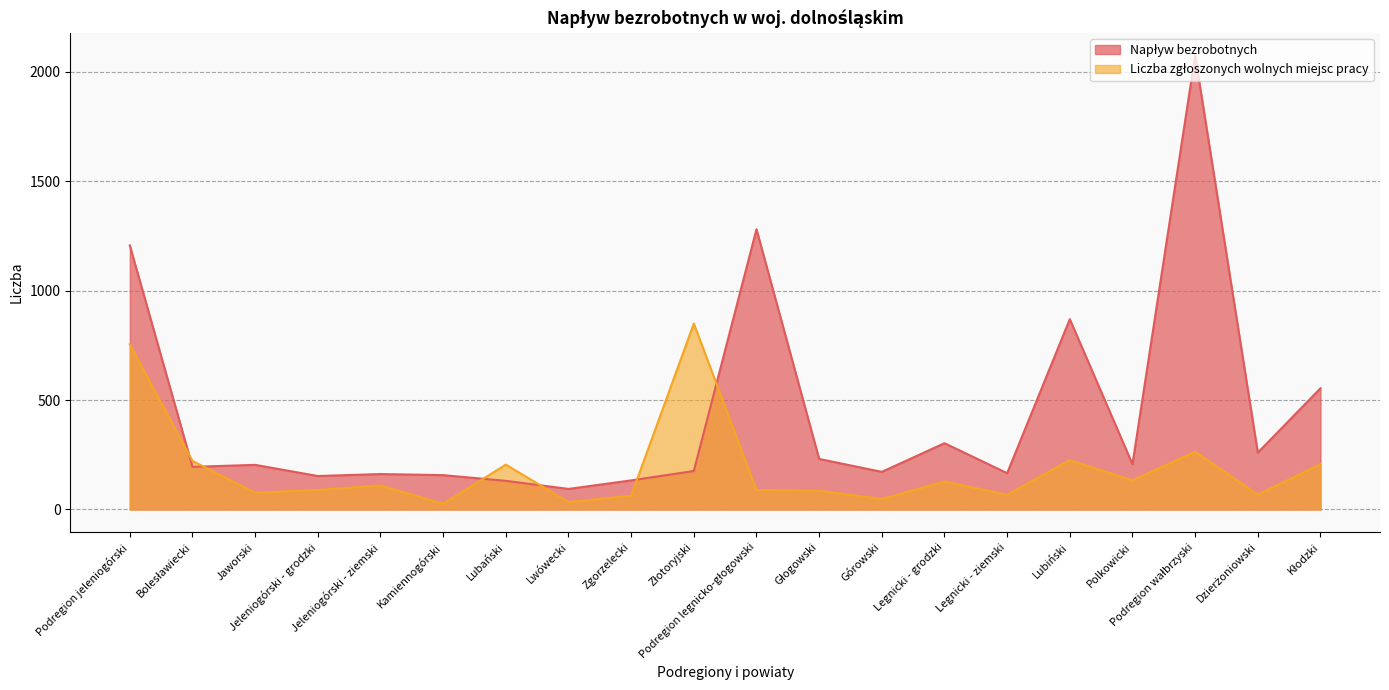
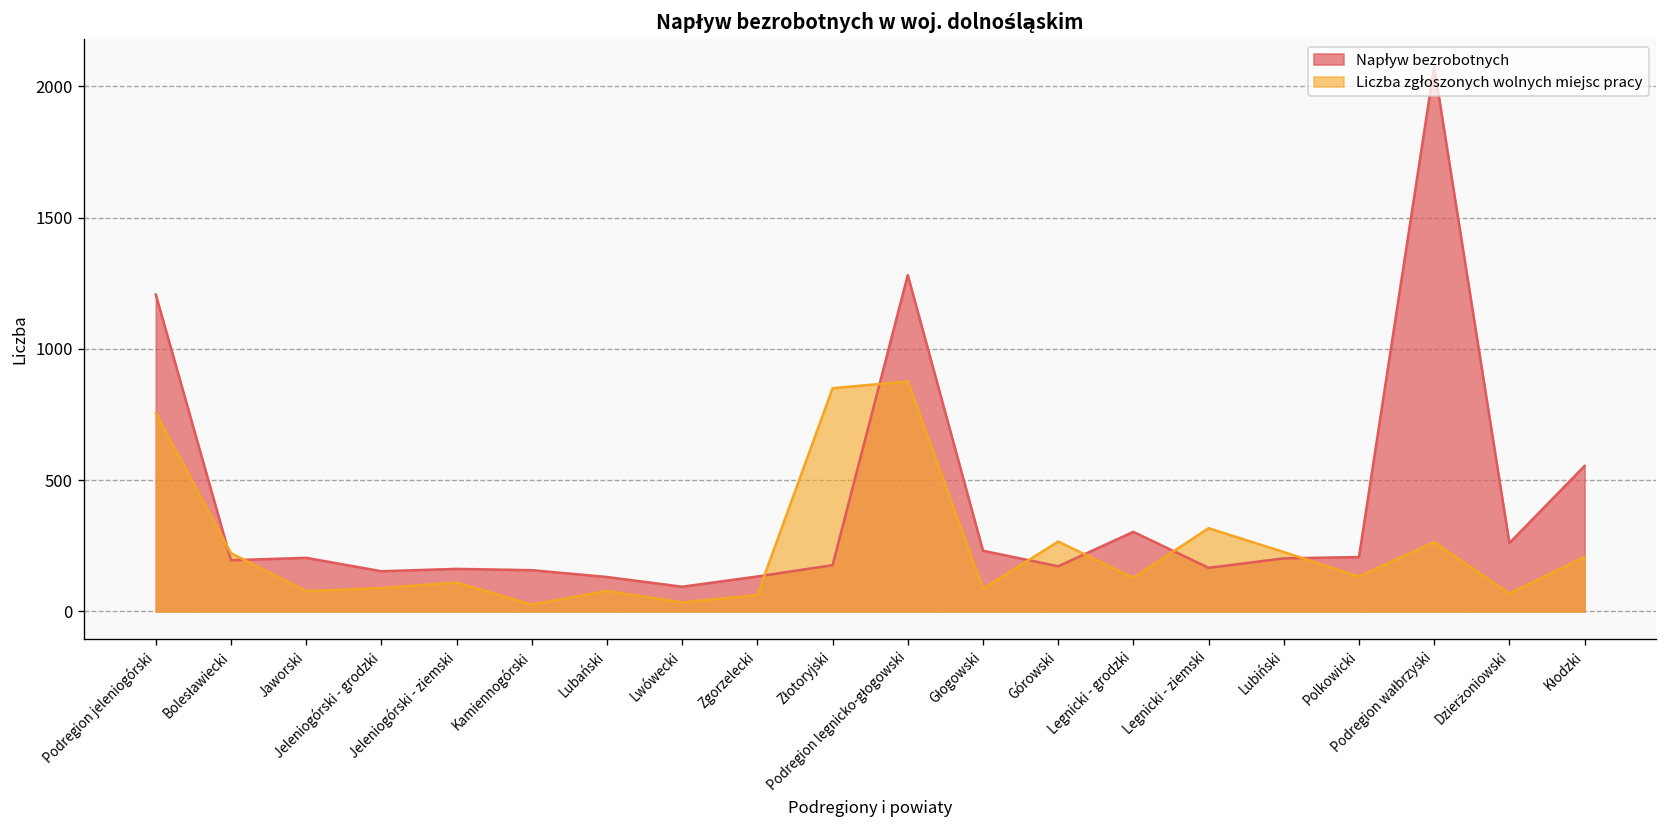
Liczba zgłoszonych wolnych miejsc pracy, Lubański: 210 -> 80
Liczba zgłoszonych wolnych miejsc pracy, Podregion legnicko-głogowski: 90 -> 880
Liczba zgłoszonych wolnych miejsc pracy, Górowski: 50 -> 270
Liczba zgłoszonych wolnych miejsc pracy, Legnicki - ziemski: 70 -> 320
Napływ bezrobotnych, Lubiński: 870 -> 200
